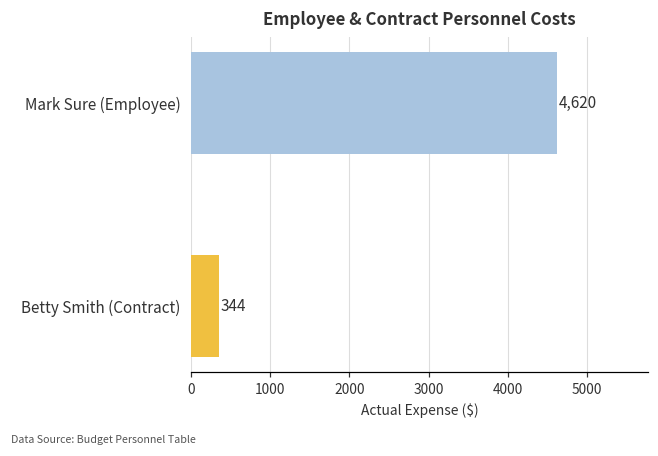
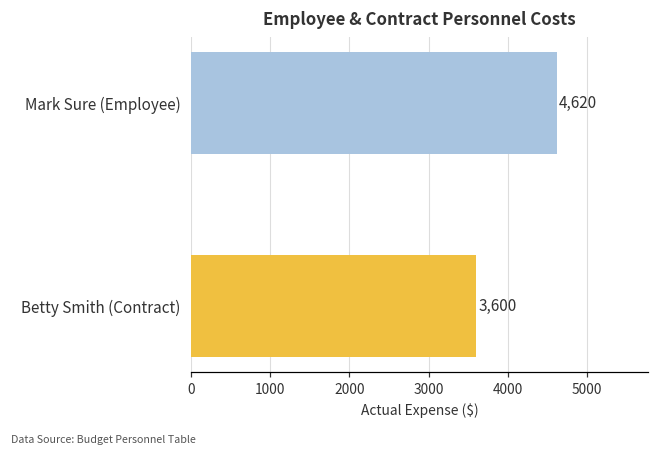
Betty Smith (Contract): 344 -> 3,600
